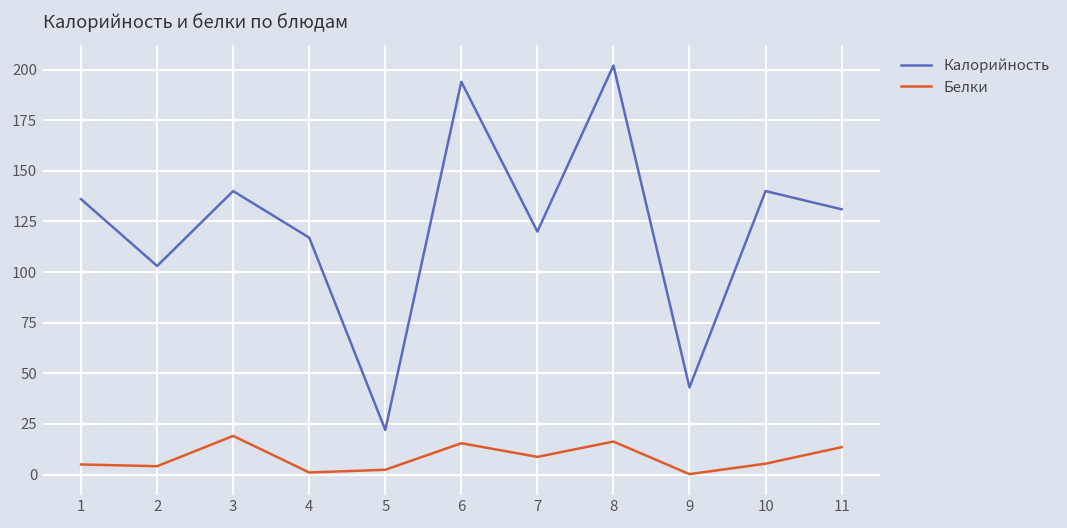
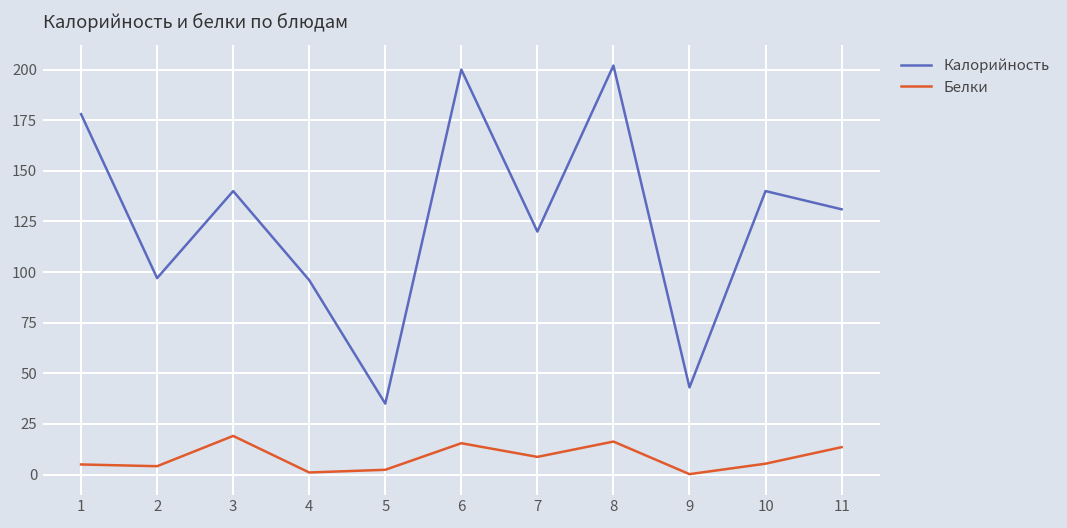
Калорийность, 1: 136 -> 178
Калорийность, 2: 103 -> 97
Калорийность, 4: 117 -> 96
Калорийность, 5: 22 -> 35
Калорийность, 6: 194 -> 200
